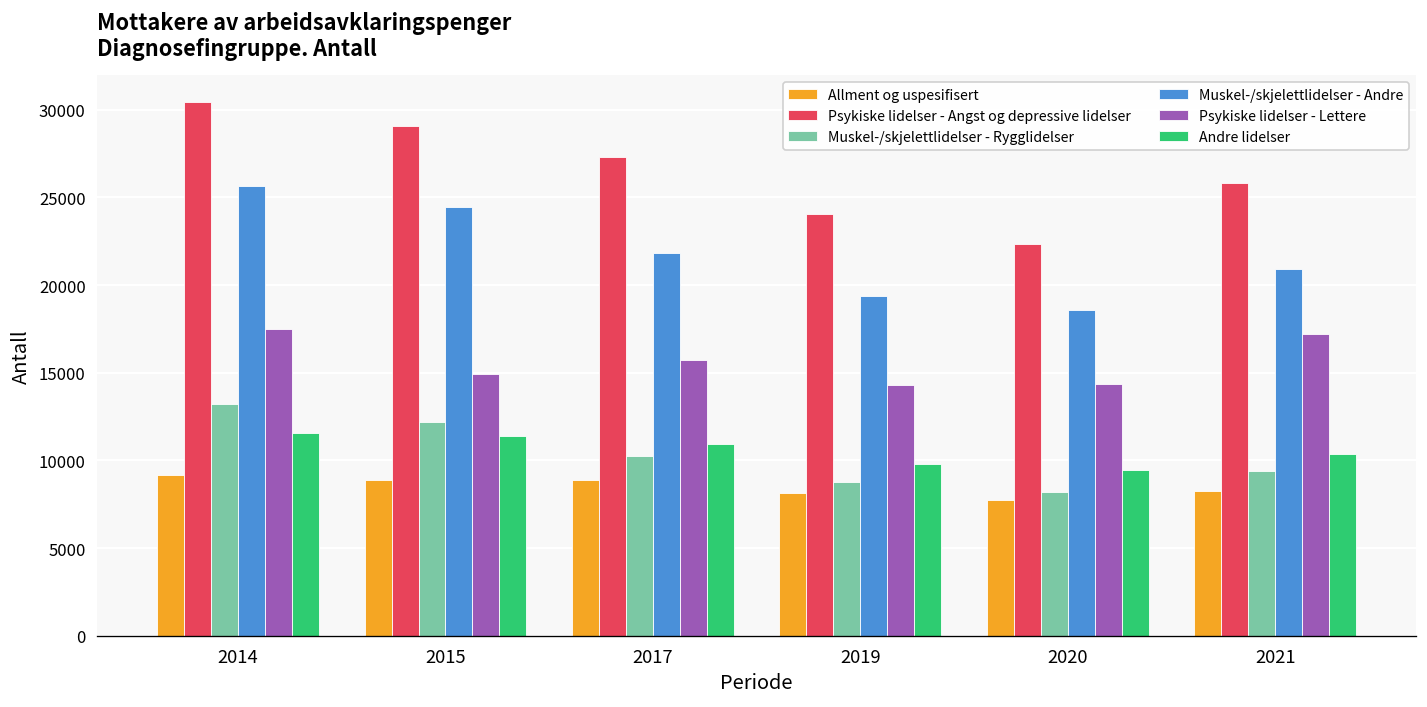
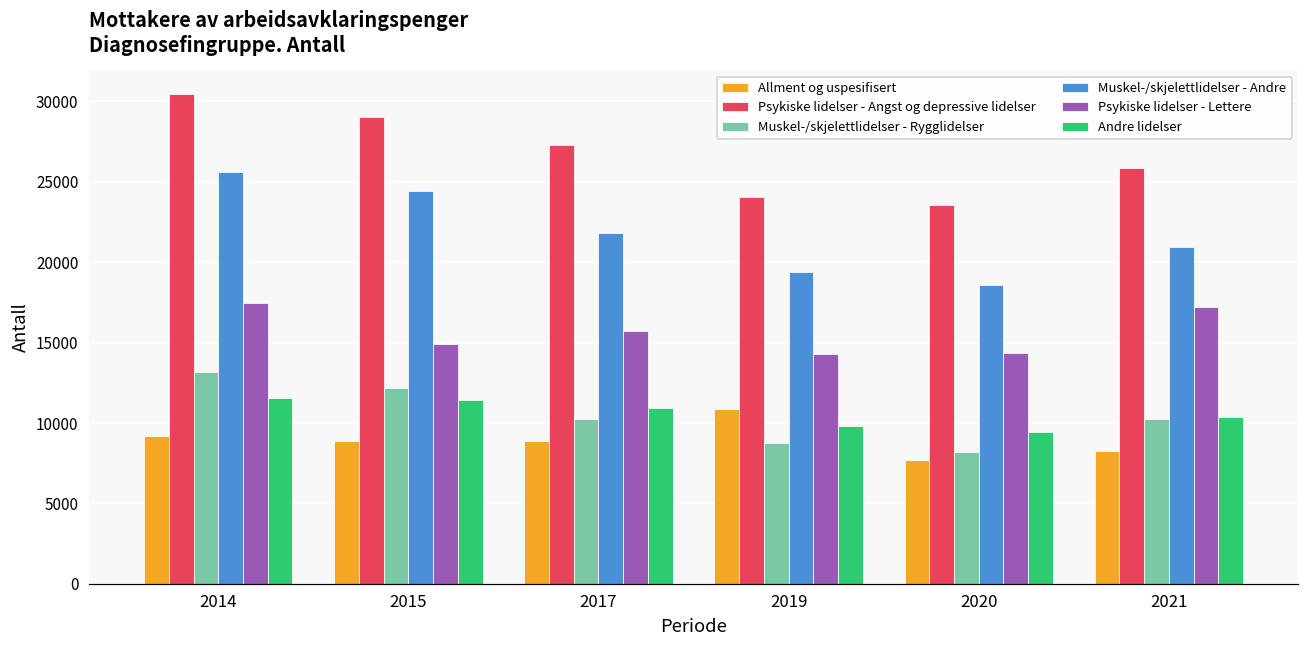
Allment og uspesifisert, 2019: 8100 -> 10900
Psykiske lidelser - Angst og depressive lidelser, 2020: 22400 -> 23600
Muskel-/skjelettlidelser - Rygglidelser, 2021: 9400 -> 10200
